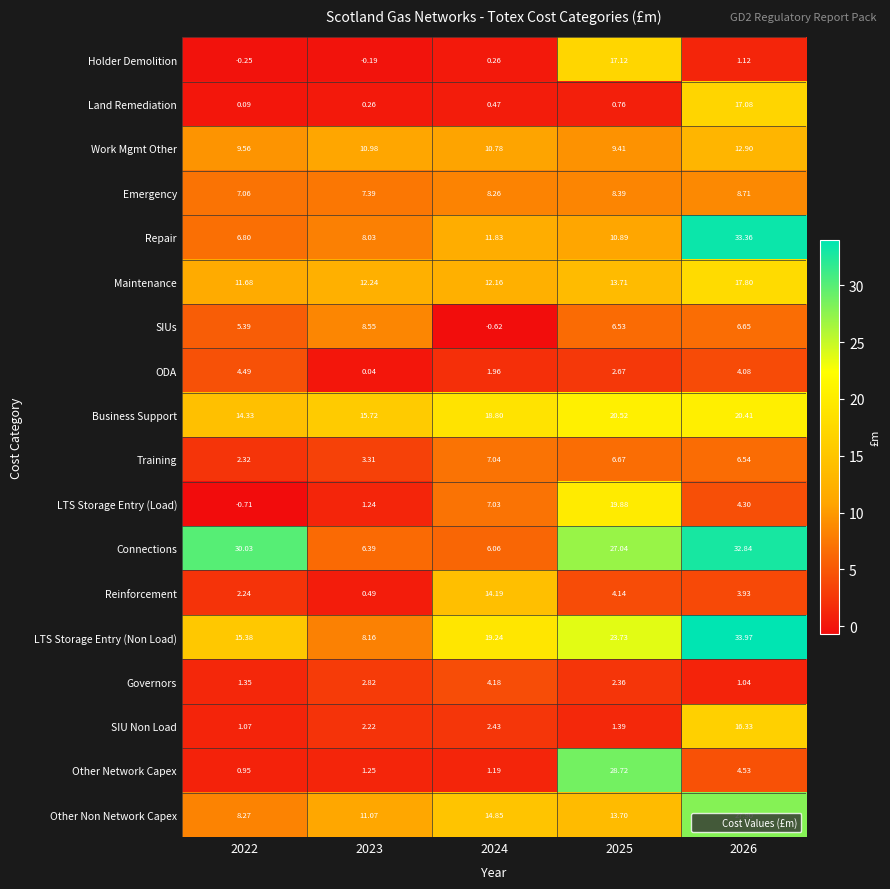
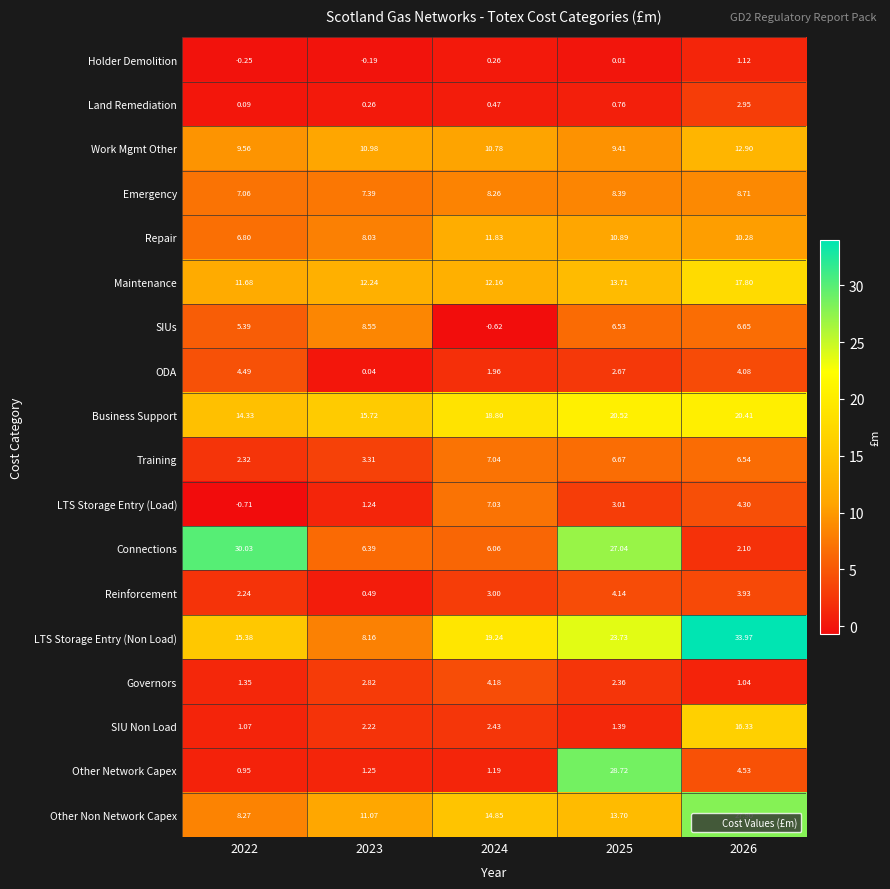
Holder Demolition, 2025: 17.12 -> 0.01
Land Remediation, 2026: 17.08 -> 2.95
Repair, 2026: 33.36 -> 10.28
LTS Storage Entry (Load), 2025: 19.88 -> 3.01
Connections, 2026: 32.84 -> 2.10
Reinforcement, 2024: 14.19 -> 3.00
